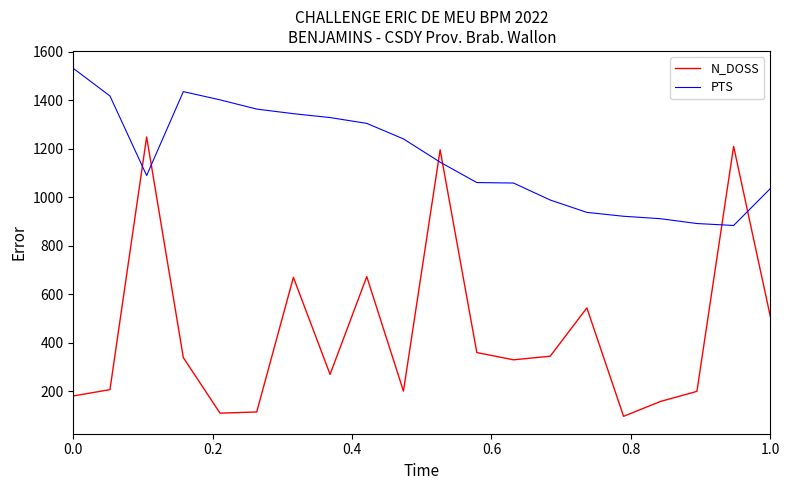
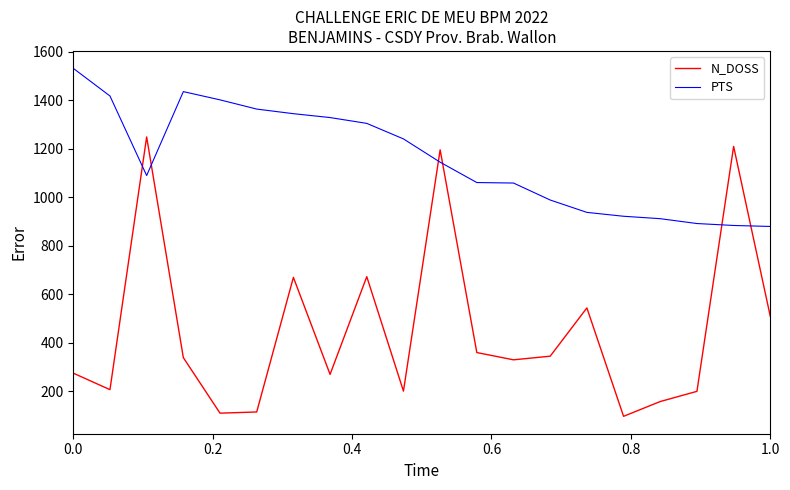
N_DOSS, 0.0: 180 -> 280
PTS, 1.0: 1040 -> 880
